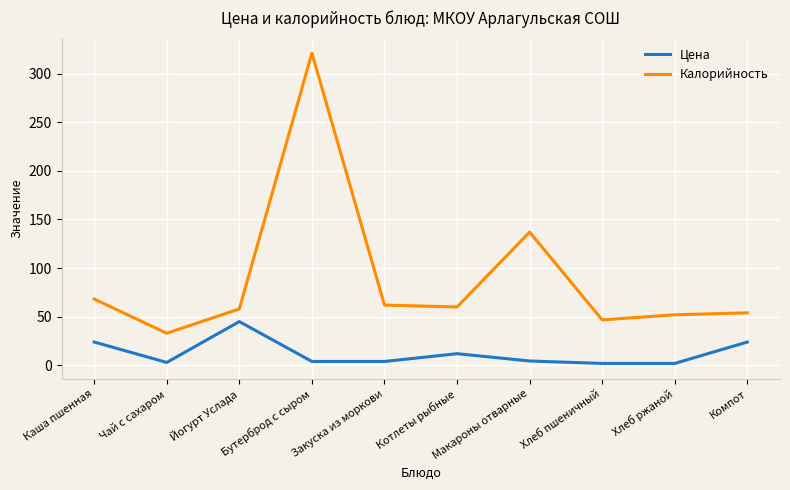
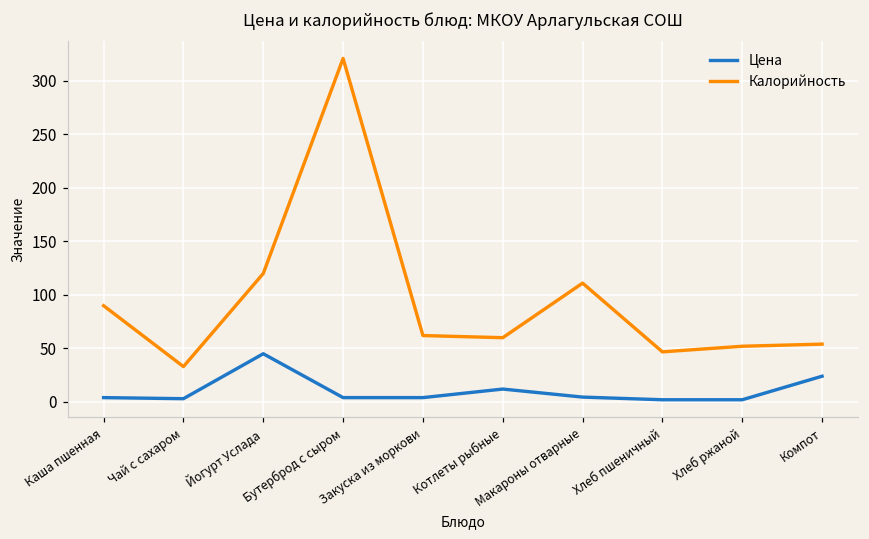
Цена, Каша пшенная: 20 -> 0
Калорийность, Каша пшенная: 70 -> 90
Калорийность, Йогурт Услада: 60 -> 120
Калорийность, Макароны отварные: 140 -> 110
